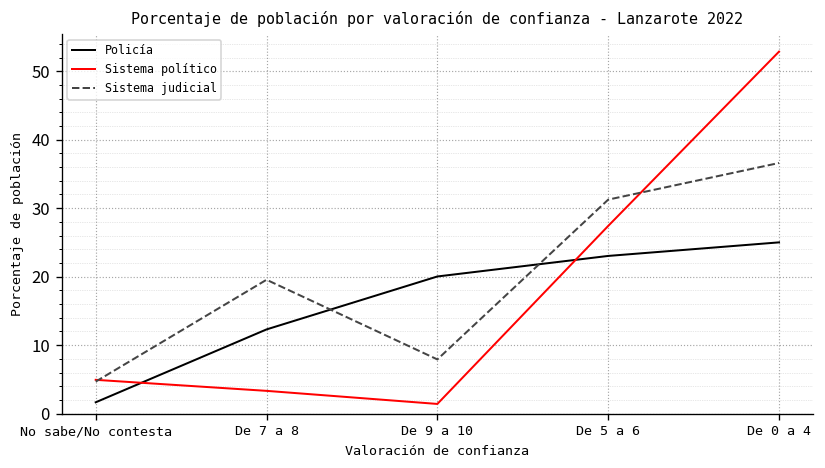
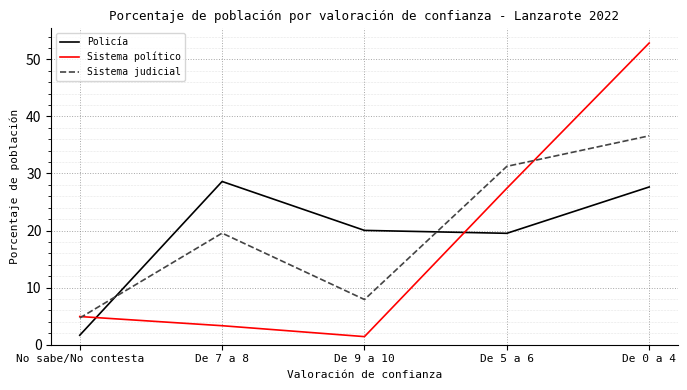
Policía, De 7 a 8: 12 -> 29
Policía, De 5 a 6: 23 -> 20
Policía, De 0 a 4: 25 -> 28
